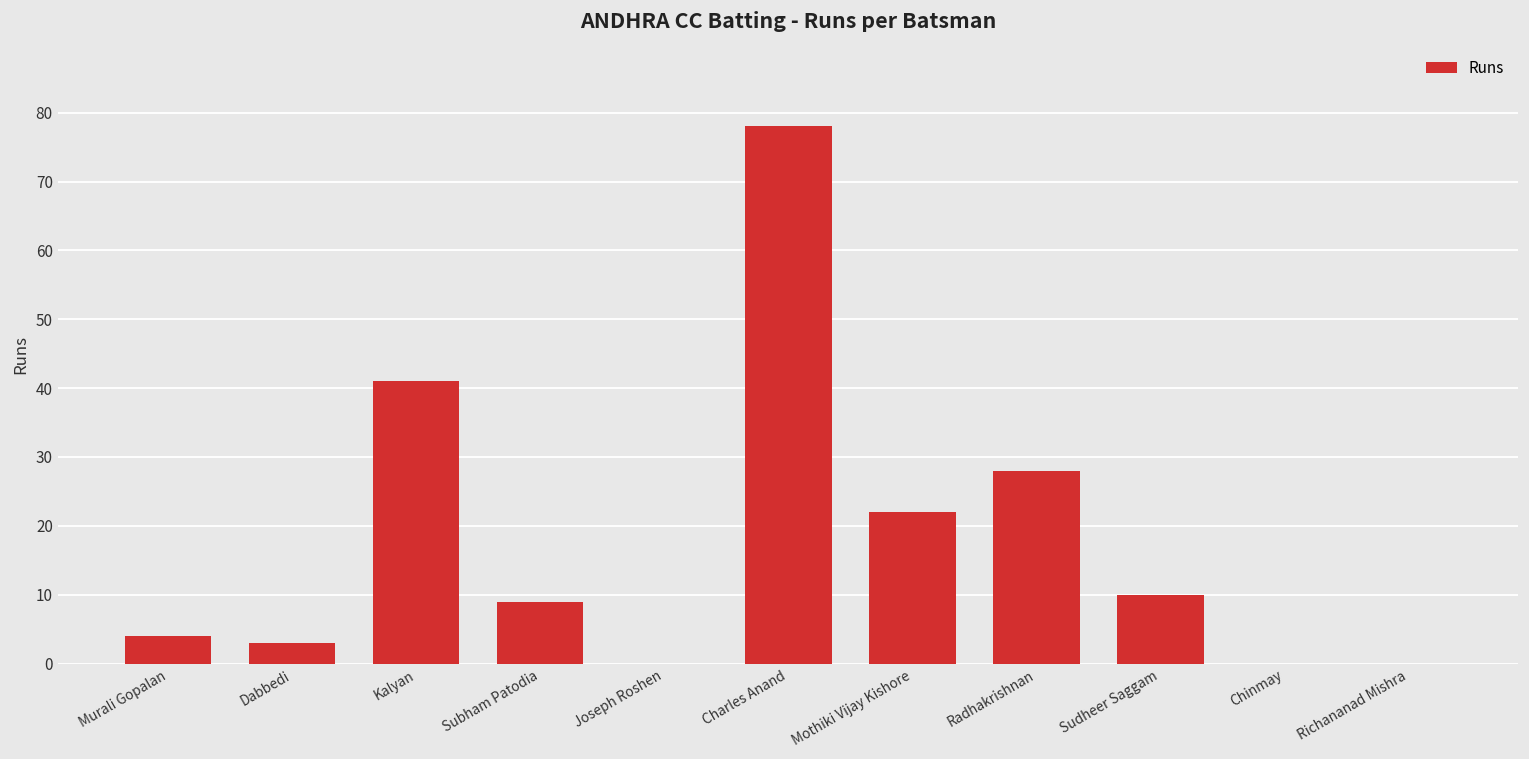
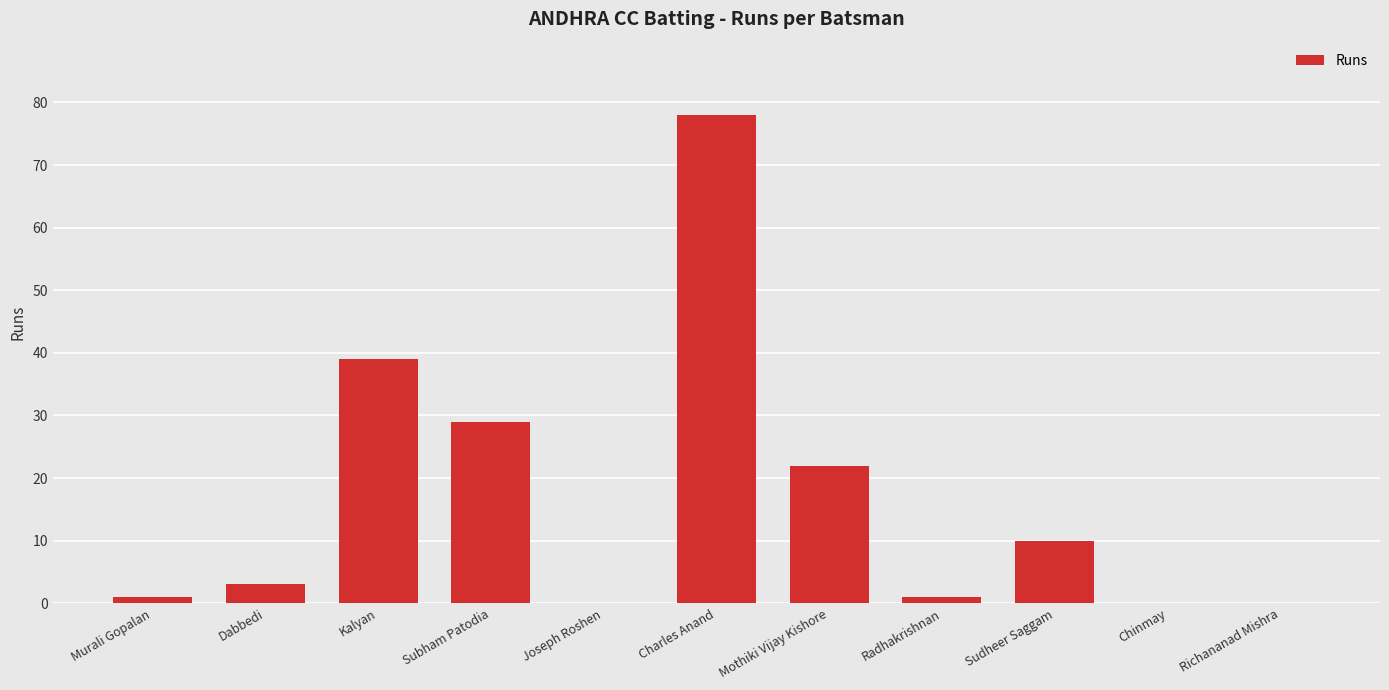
Murali Gopalan: 4 -> 1
Kalyan: 41 -> 39
Subham Patodia: 9 -> 29
Radhakrishnan: 28 -> 1
